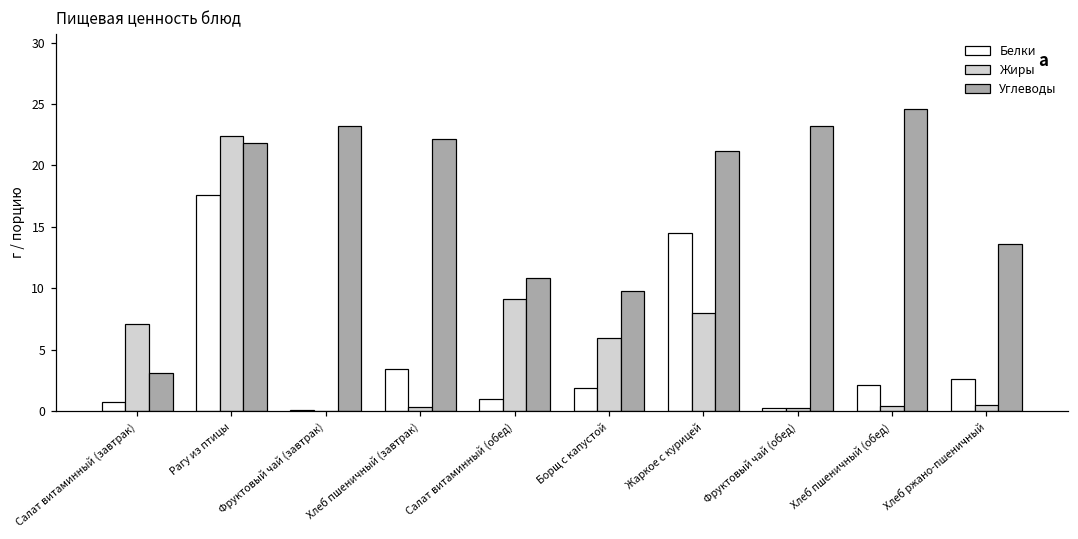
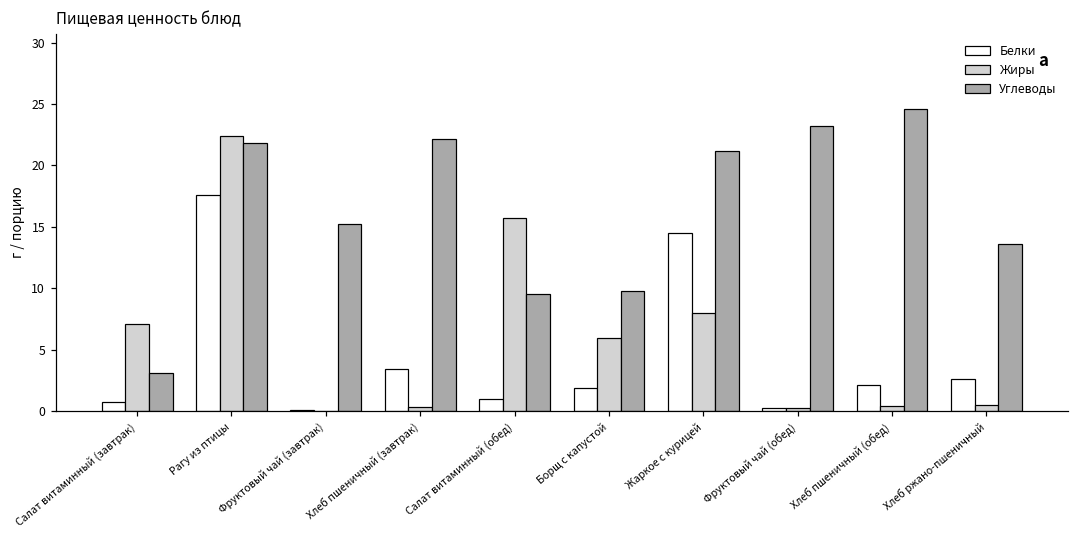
Углеводы, Фруктовый чай (завтрак): 23.2 -> 15.2
Жиры, Салат витаминный (обед): 9.1 -> 15.8
Углеводы, Салат витаминный (обед): 10.9 -> 9.5
